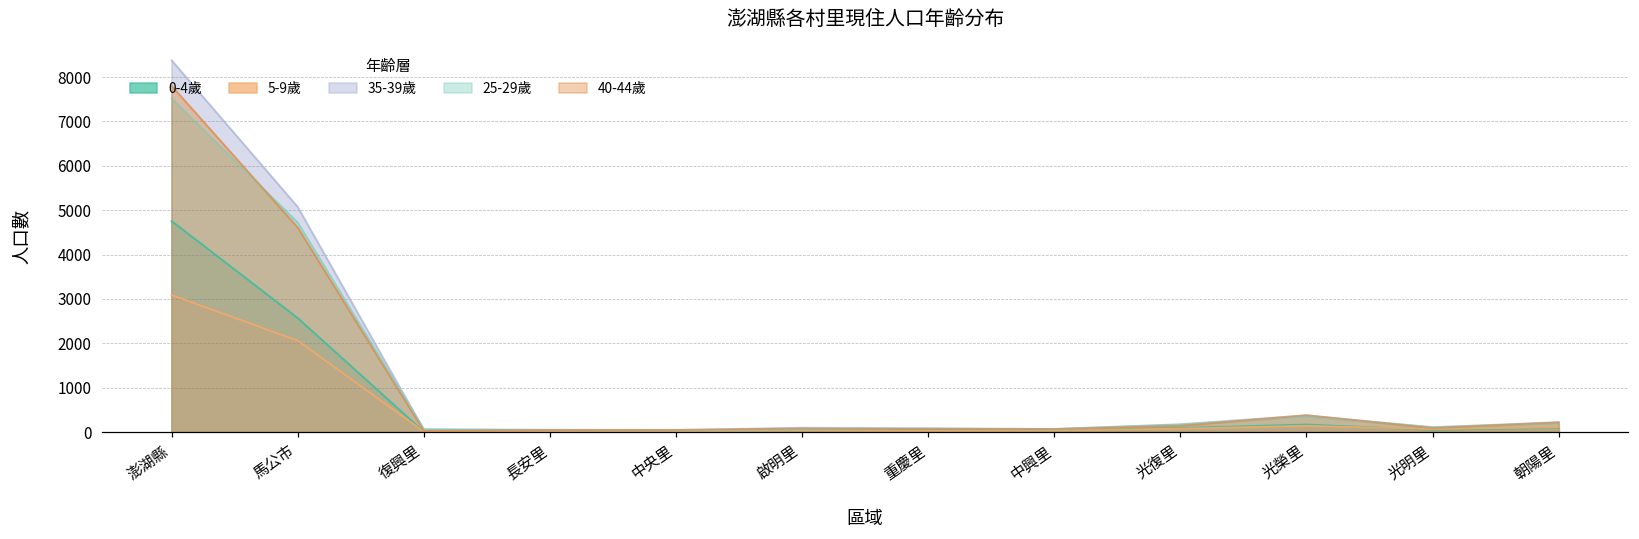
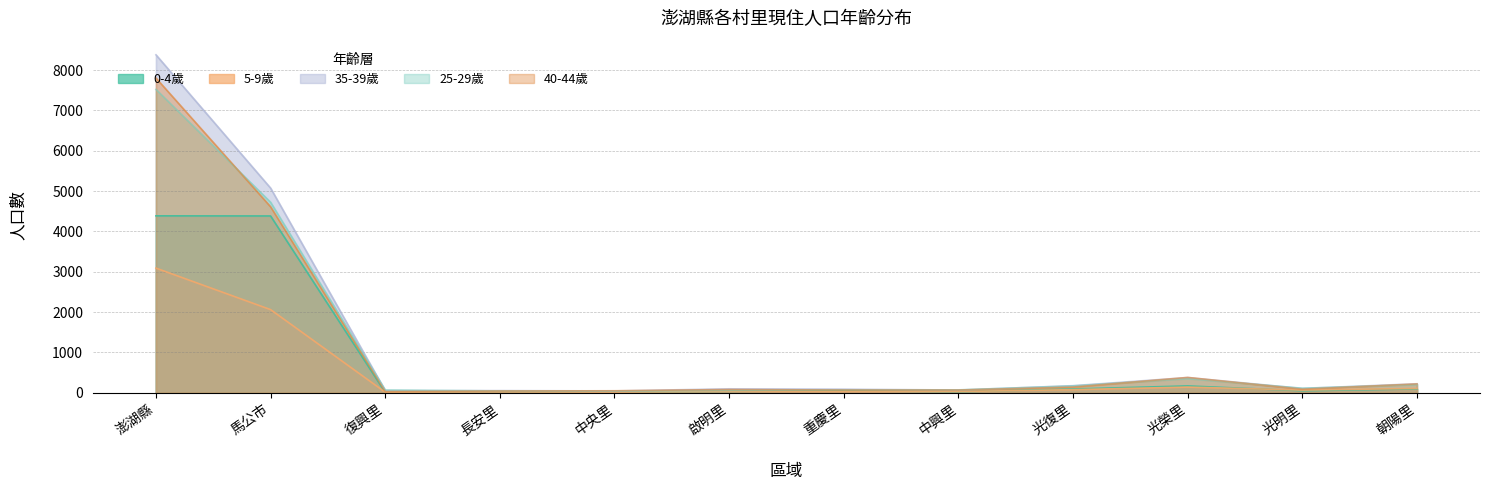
0-4歲, 澎湖縣: 4800 -> 4400
0-4歲, 馬公市: 2600 -> 4400
